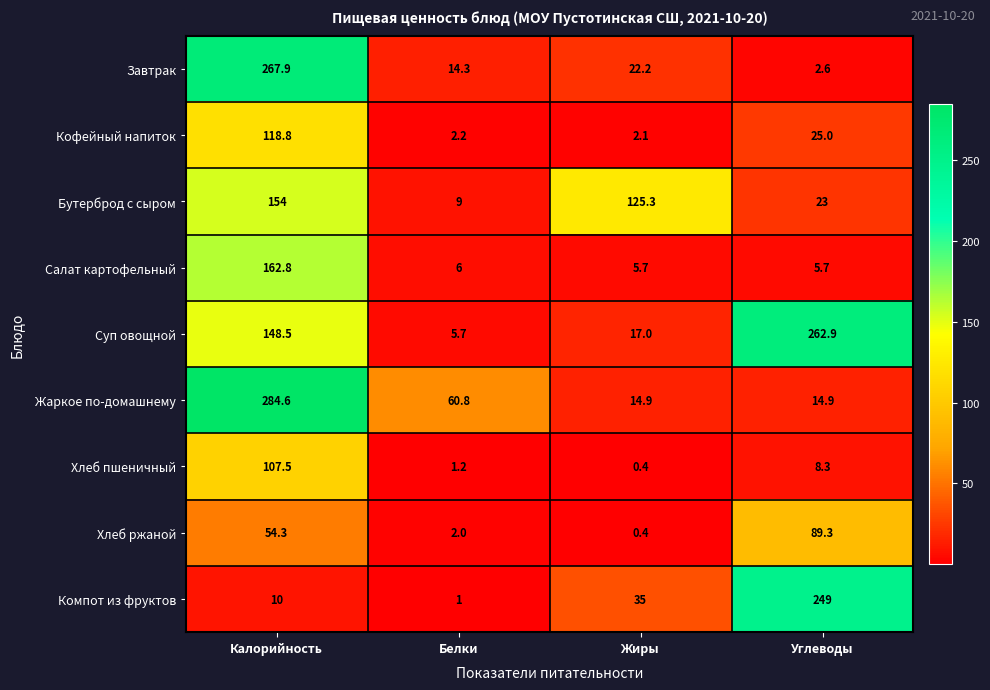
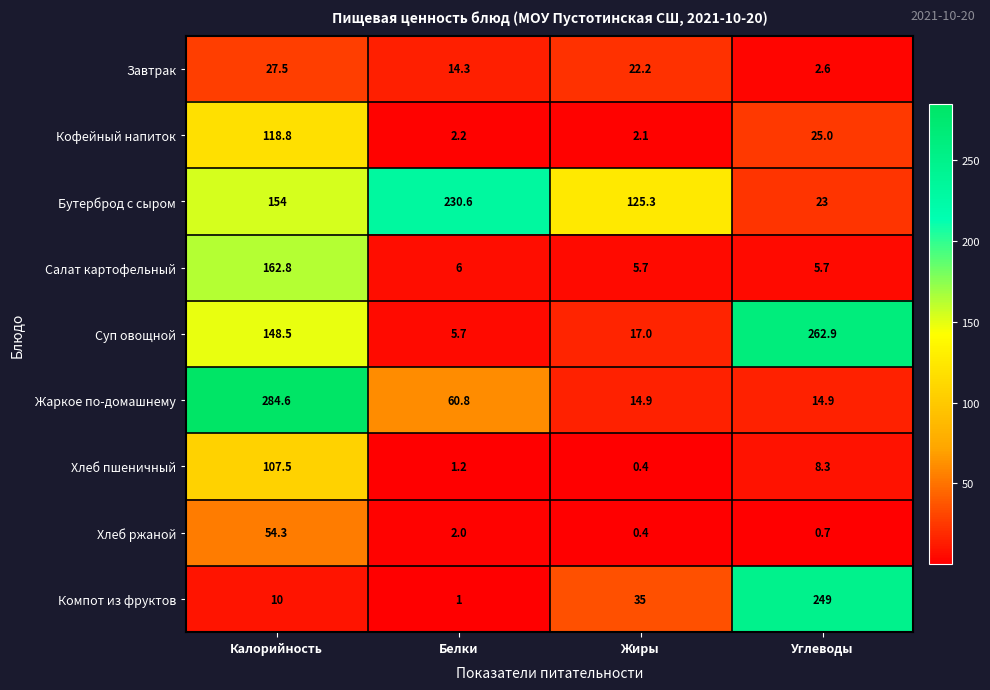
Завтрак, Калорийность: 267.9 -> 27.5
Бутерброд с сыром, Белки: 9 -> 230.6
Хлеб ржаной, Углеводы: 89.3 -> 0.7
